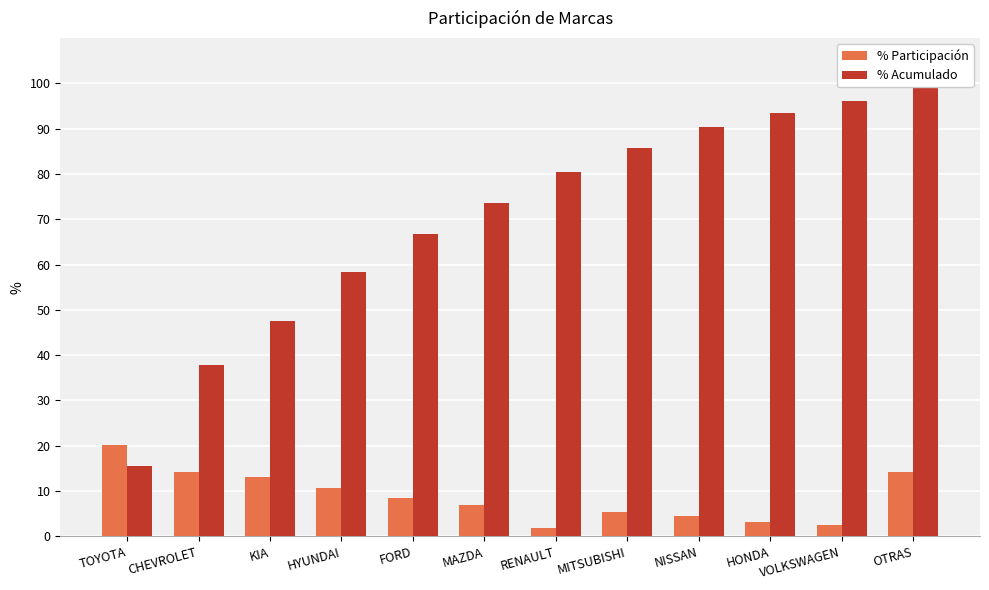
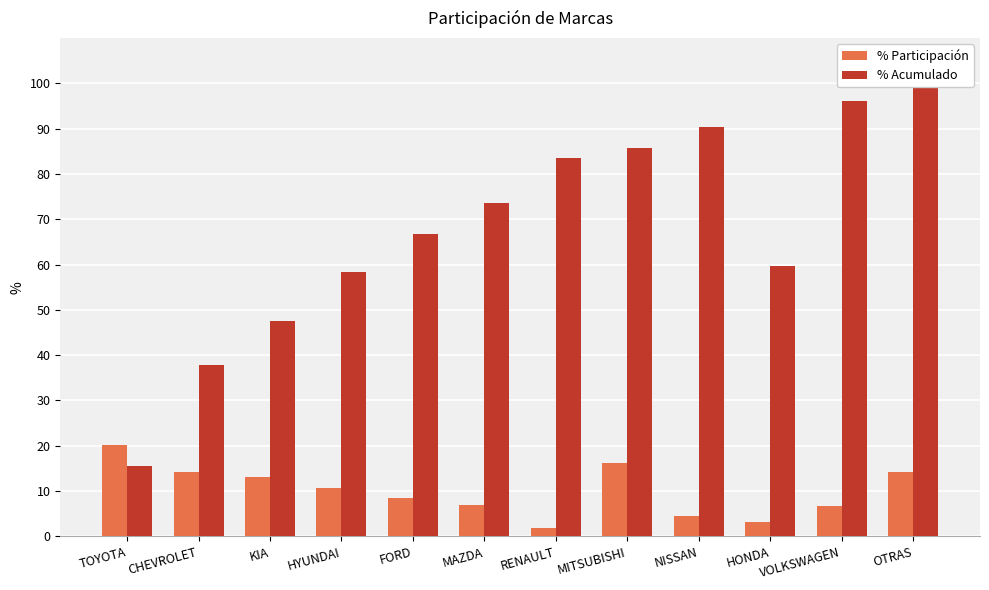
% Acumulado, RENAULT: 80 -> 84
% Participación, MITSUBISHI: 5 -> 16
% Acumulado, HONDA: 93 -> 60
% Participación, VOLKSWAGEN: 3 -> 7
